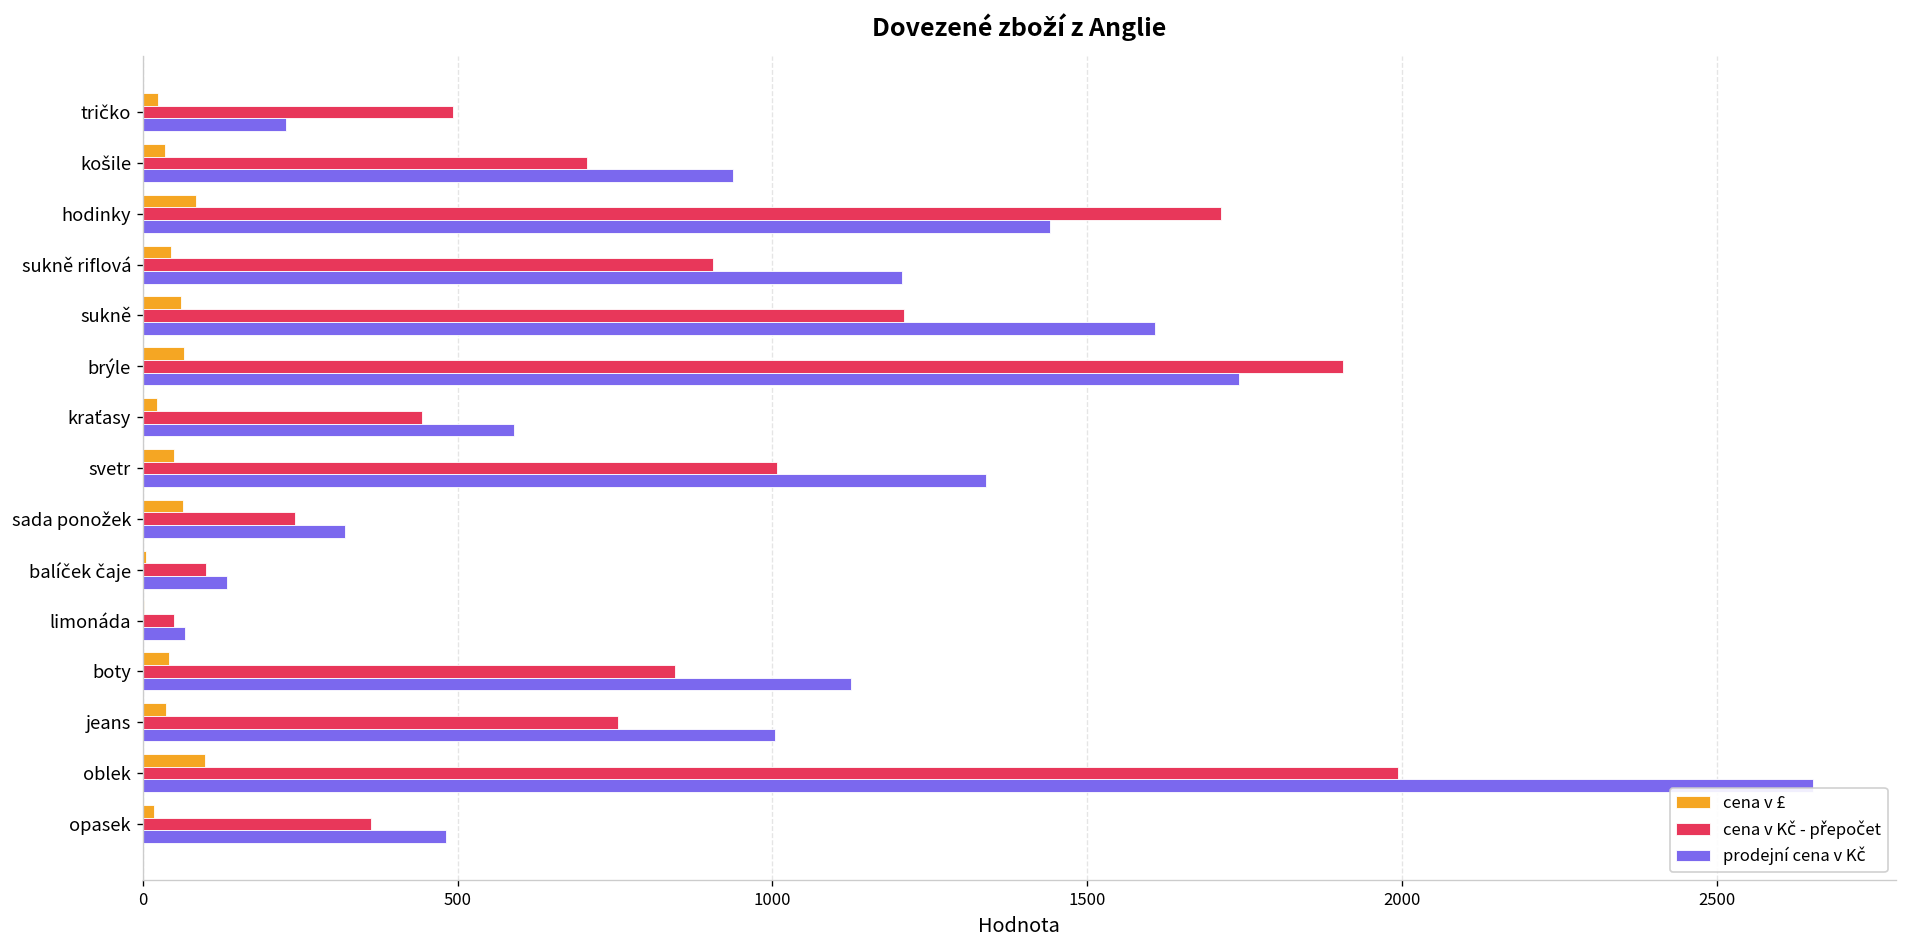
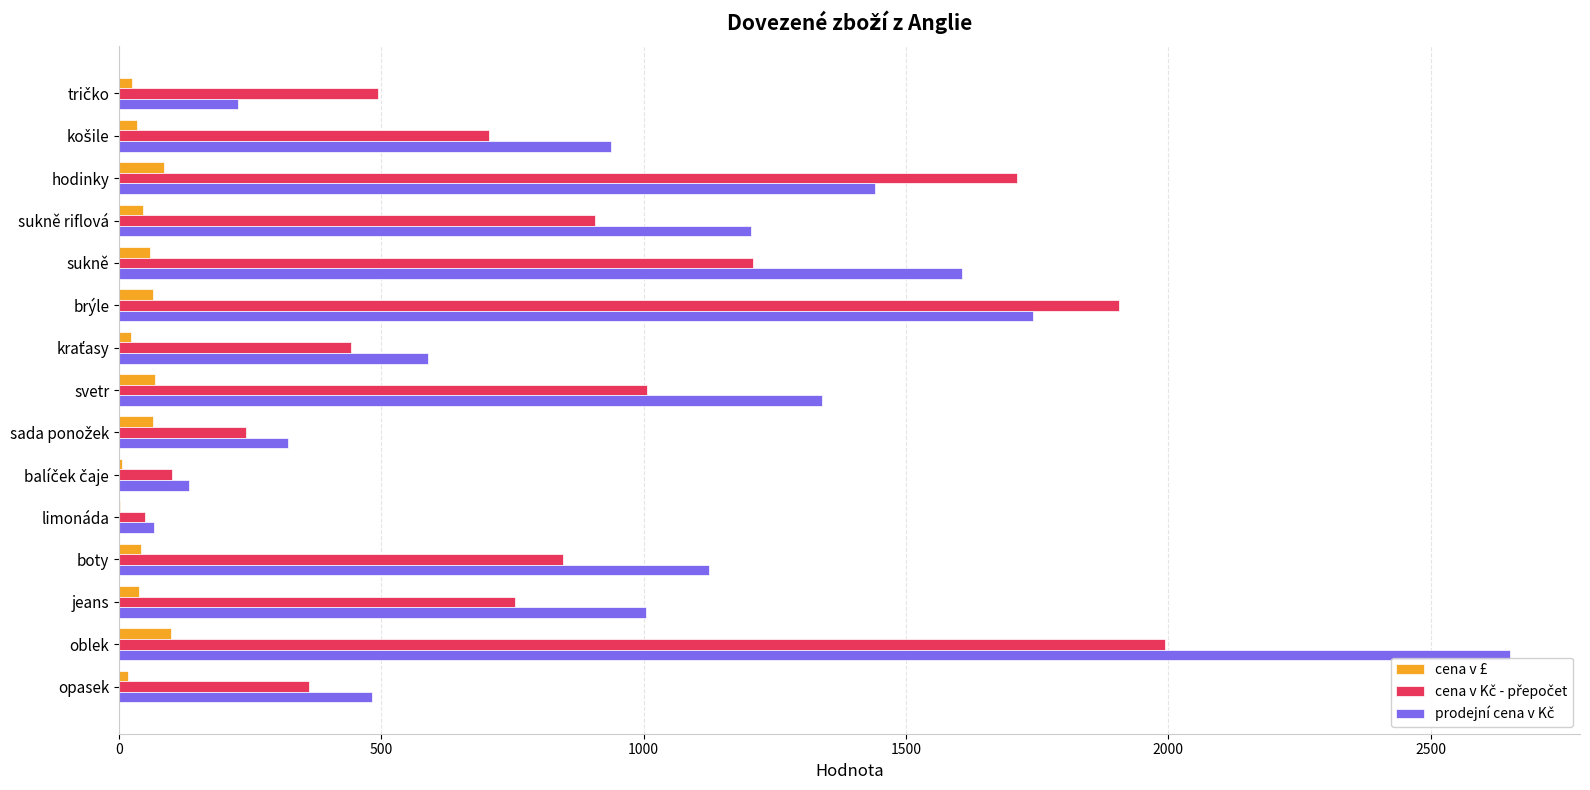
cena v £, svetr: 50 -> 70
